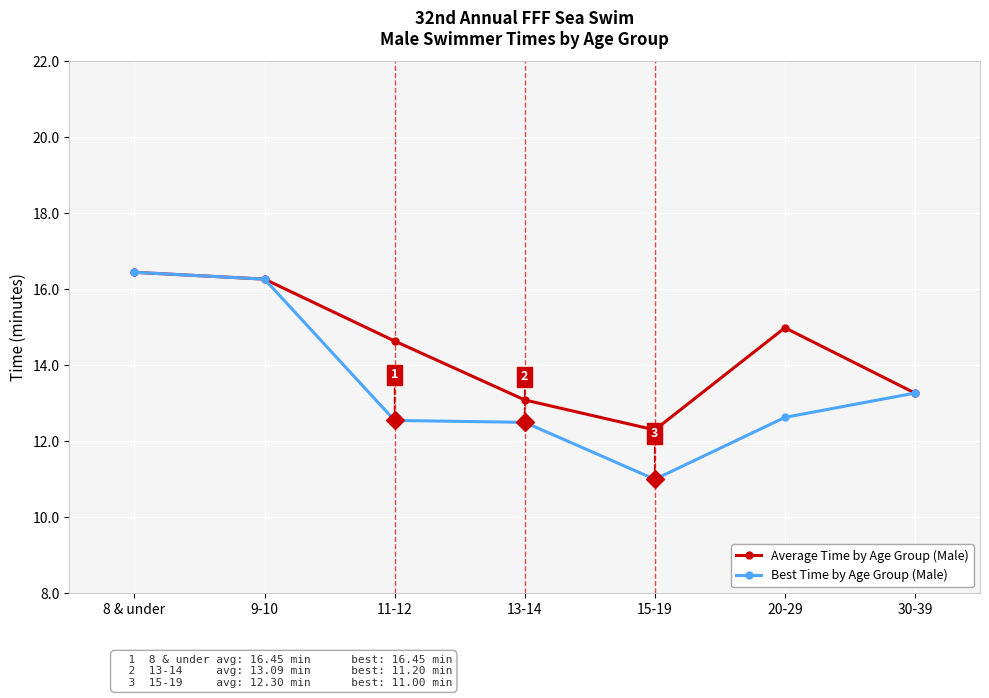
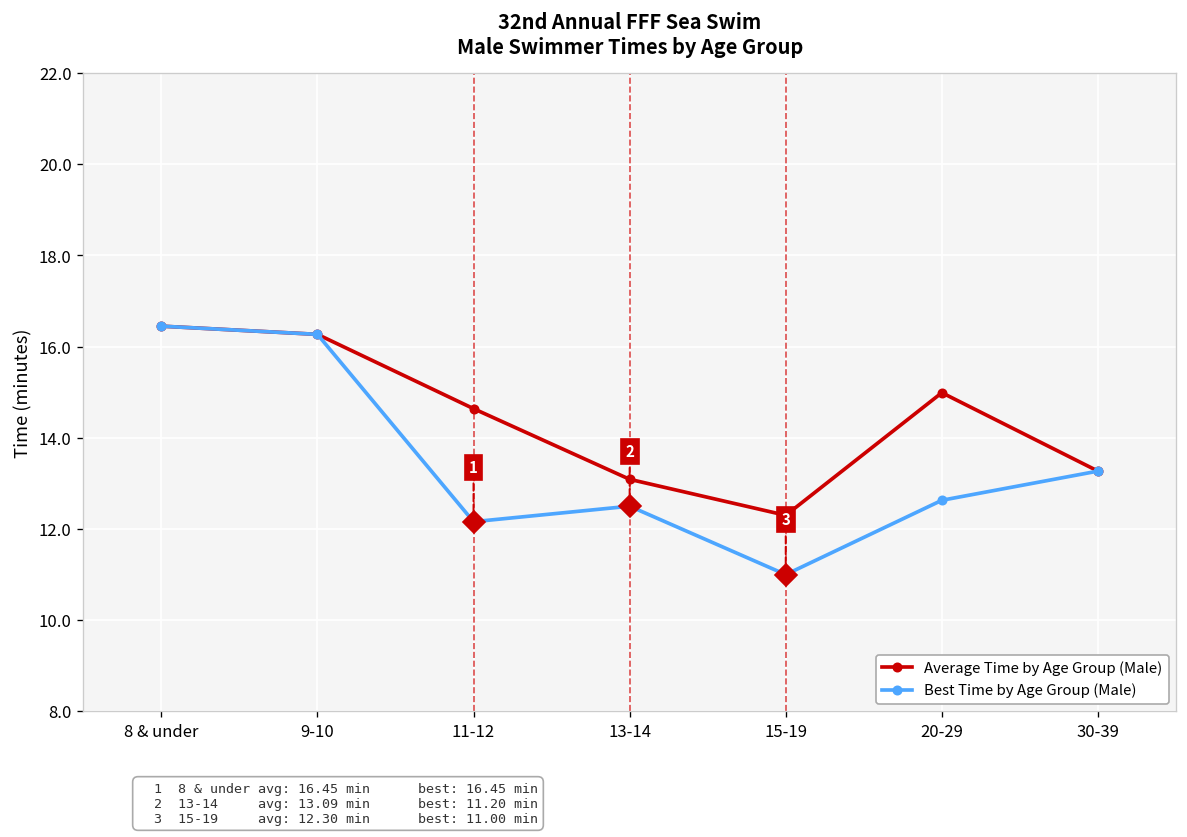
Best Time by Age Group (Male), 11-12: 12.6 -> 12.2
